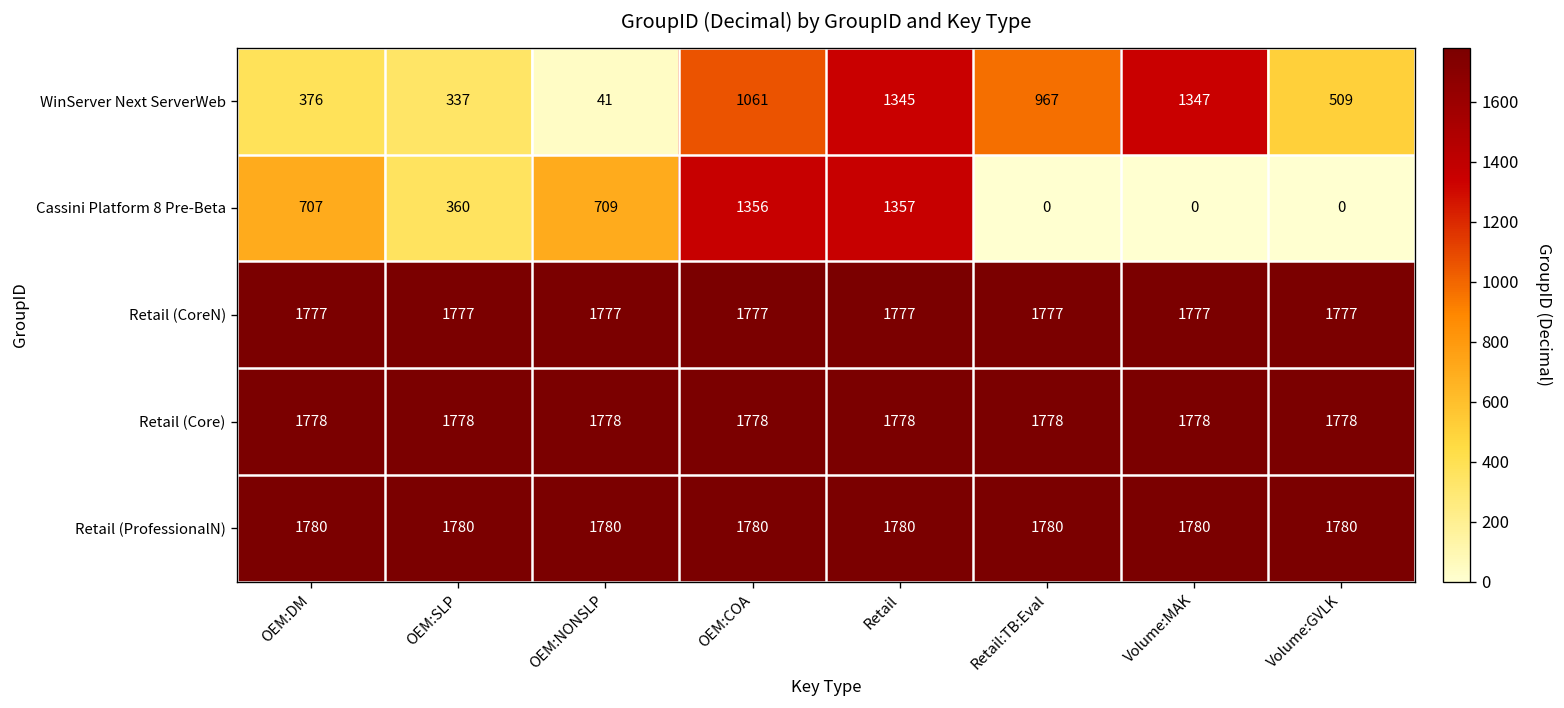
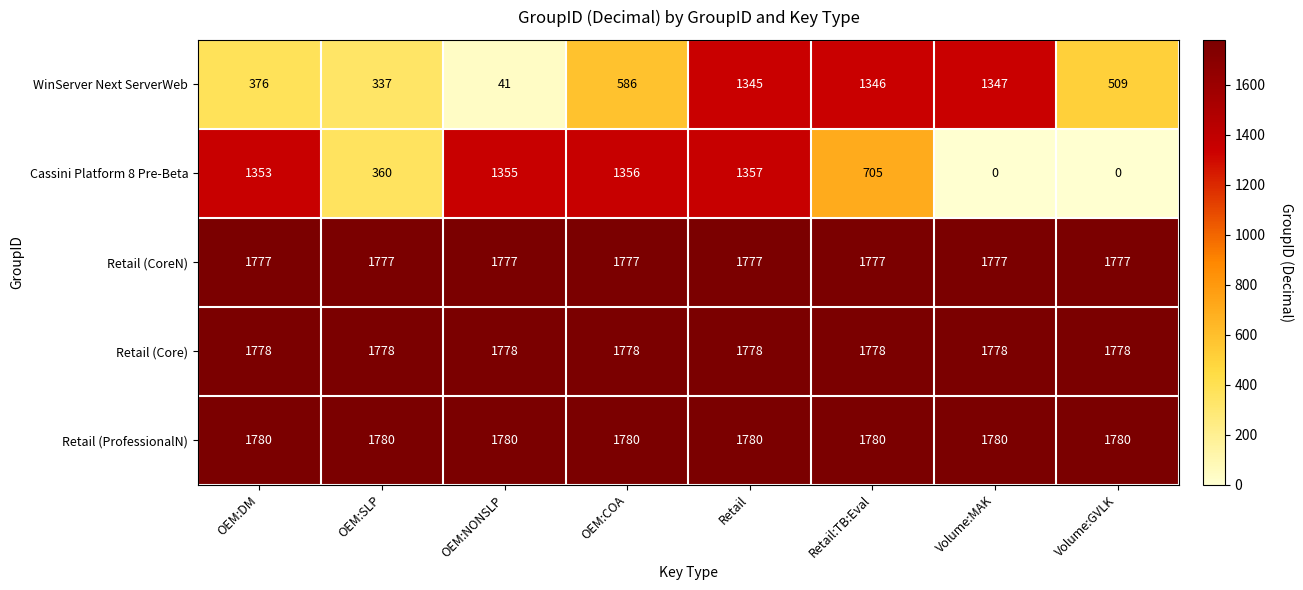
WinServer Next ServerWeb, OEM:COA: 1061 -> 586
WinServer Next ServerWeb, Retail:TB:Eval: 967 -> 1346
Cassini Platform 8 Pre-Beta, OEM:DM: 707 -> 1353
Cassini Platform 8 Pre-Beta, OEM:NONSLP: 709 -> 1355
Cassini Platform 8 Pre-Beta, Retail:TB:Eval: 0 -> 705
